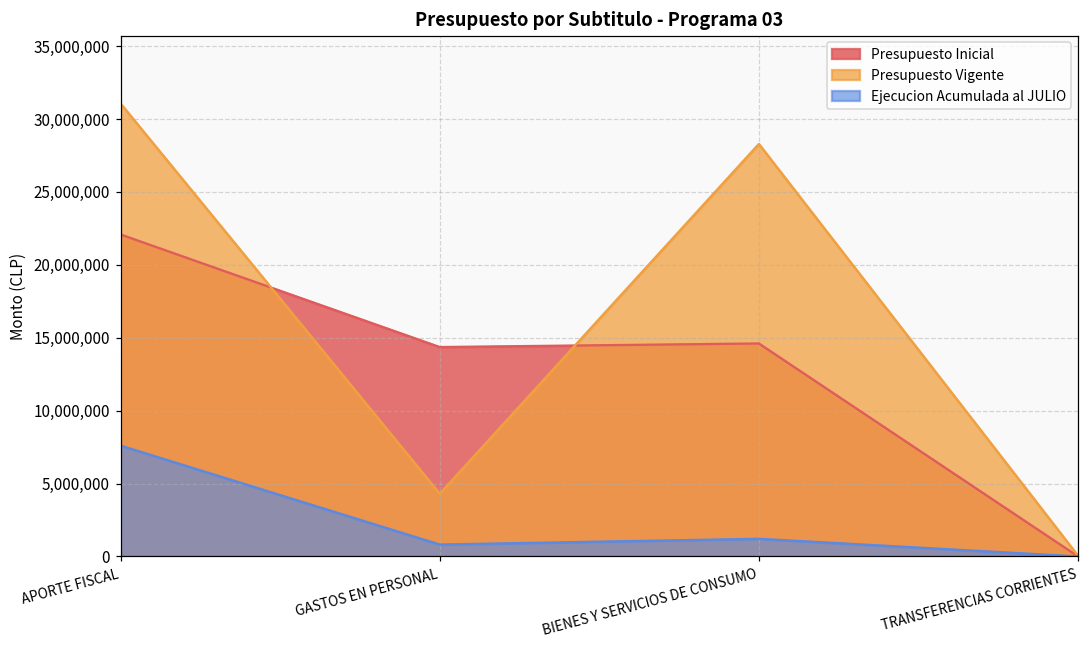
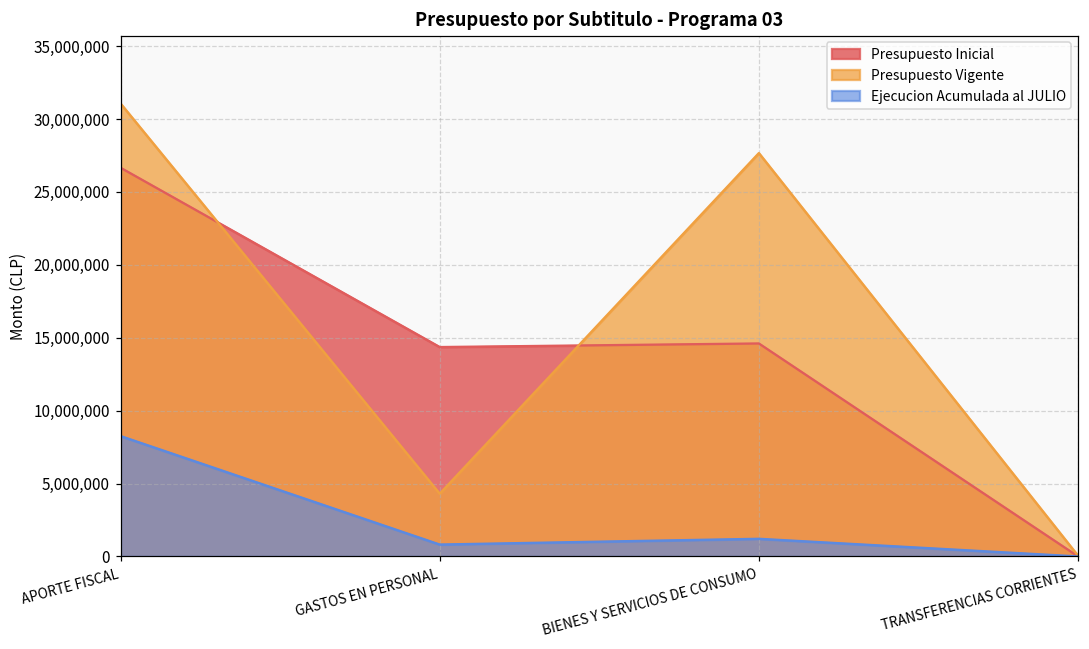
Presupuesto Inicial, APORTE FISCAL: 22,100,000 -> 26,700,000
Ejecucion Acumulada al JULIO, APORTE FISCAL: 7,600,000 -> 8,300,000
Presupuesto Vigente, BIENES Y SERVICIOS DE CONSUMO: 28,300,000 -> 27,700,000
